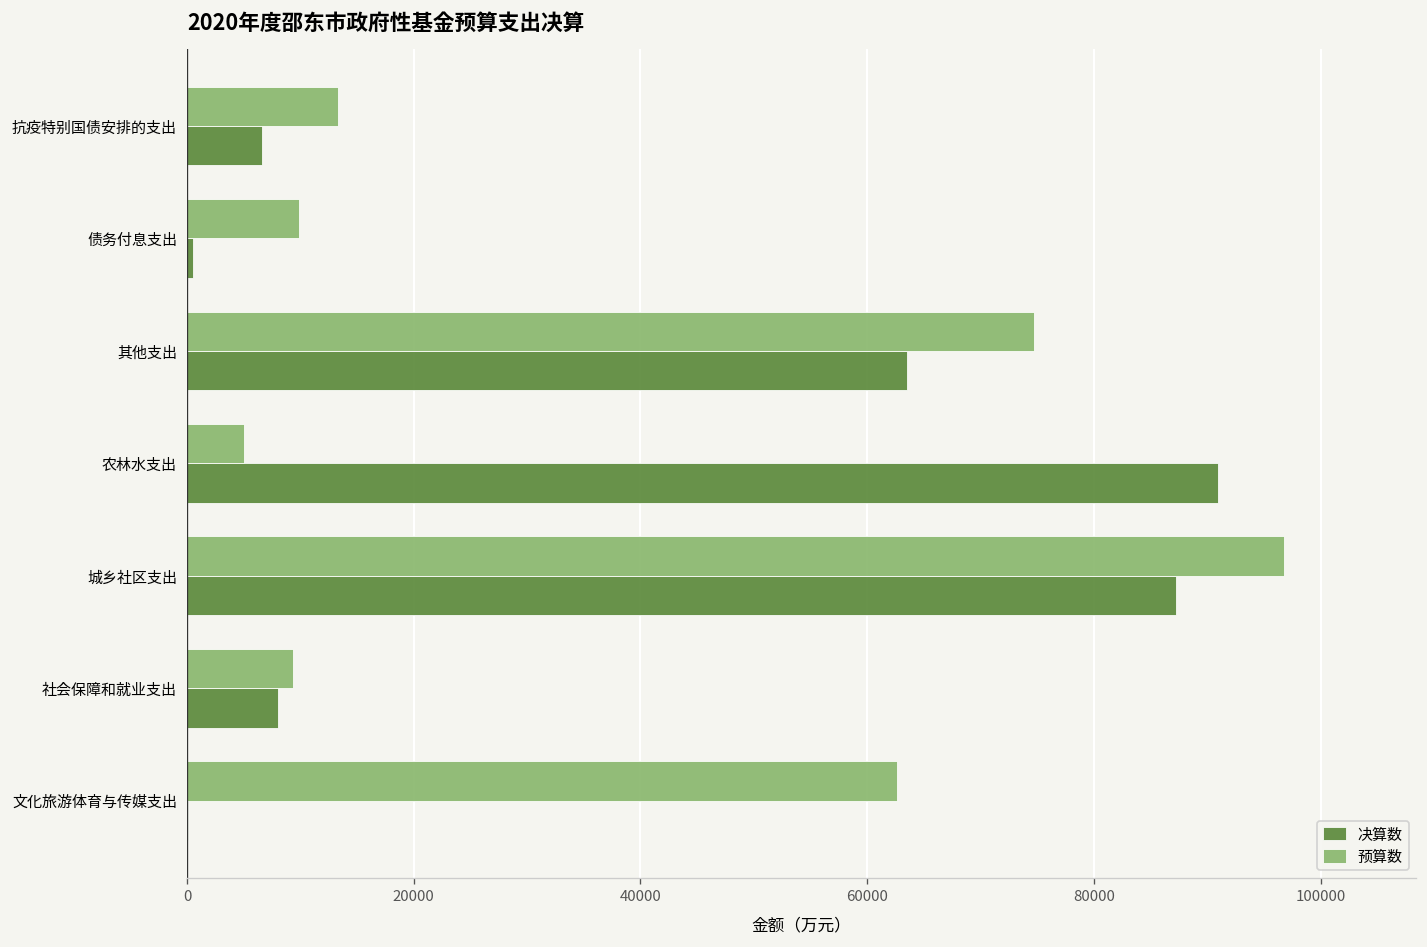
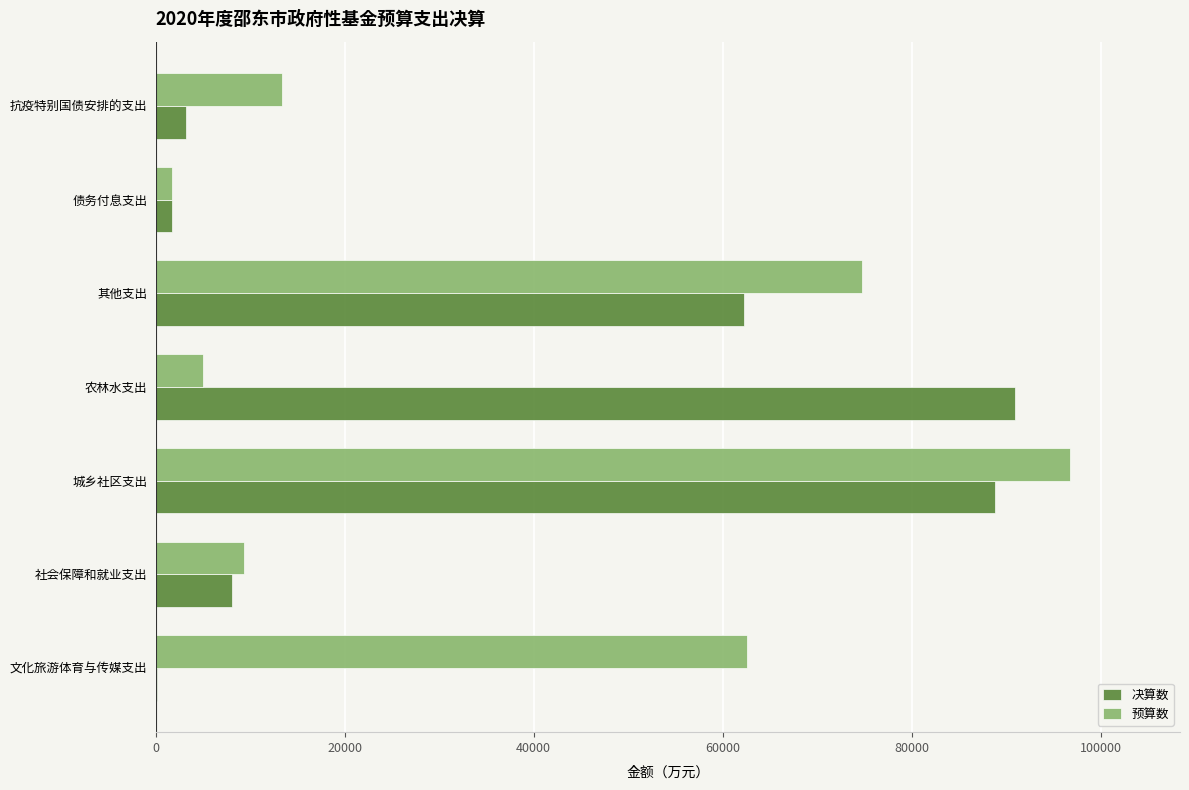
决算数, 抗疫特别国债安排的支出: 7000 -> 3000
预算数, 债务付息支出: 10000 -> 2000
决算数, 债务付息支出: 1000 -> 2000
决算数, 其他支出: 64000 -> 62000
决算数, 城乡社区支出: 87000 -> 89000
